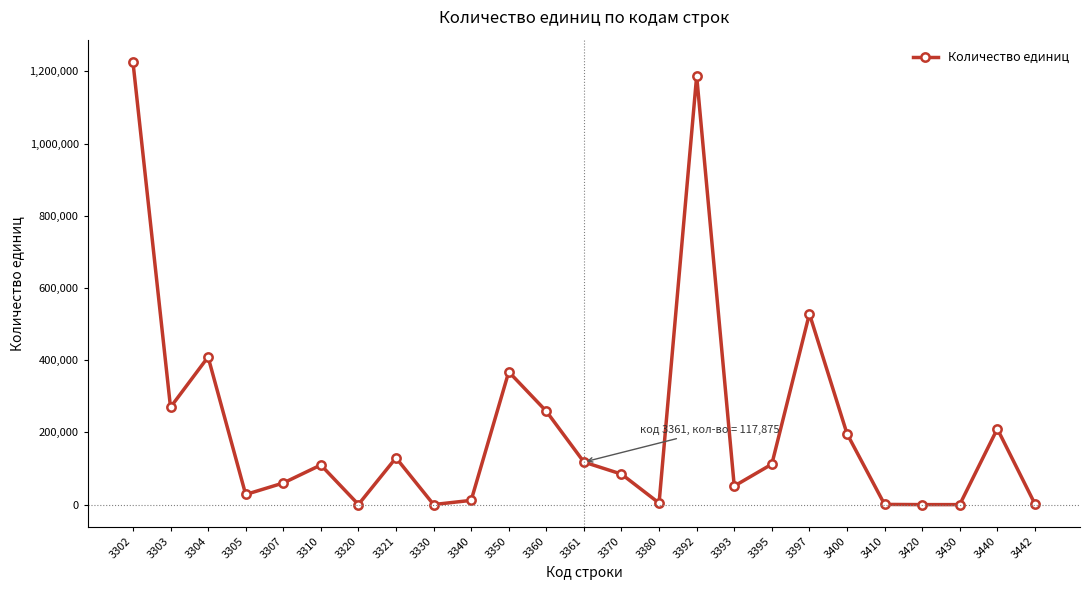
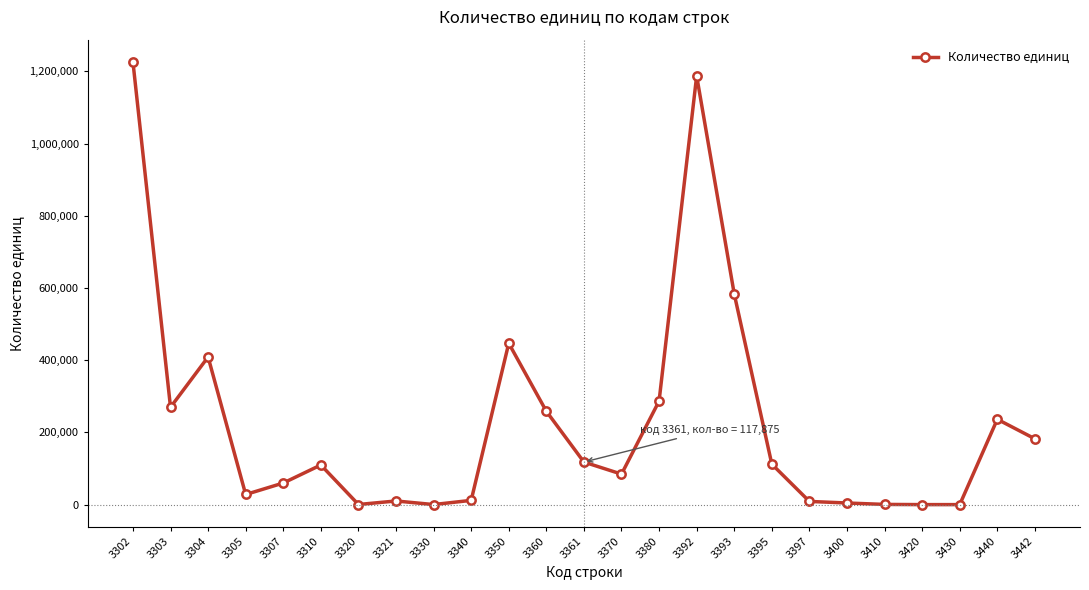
3321: 130,000 -> 10,000
3350: 370,000 -> 450,000
3380: 0 -> 290,000
3393: 50,000 -> 580,000
3397: 530,000 -> 10,000
3400: 200,000 -> 0
3440: 210,000 -> 240,000
3442: 0 -> 180,000
